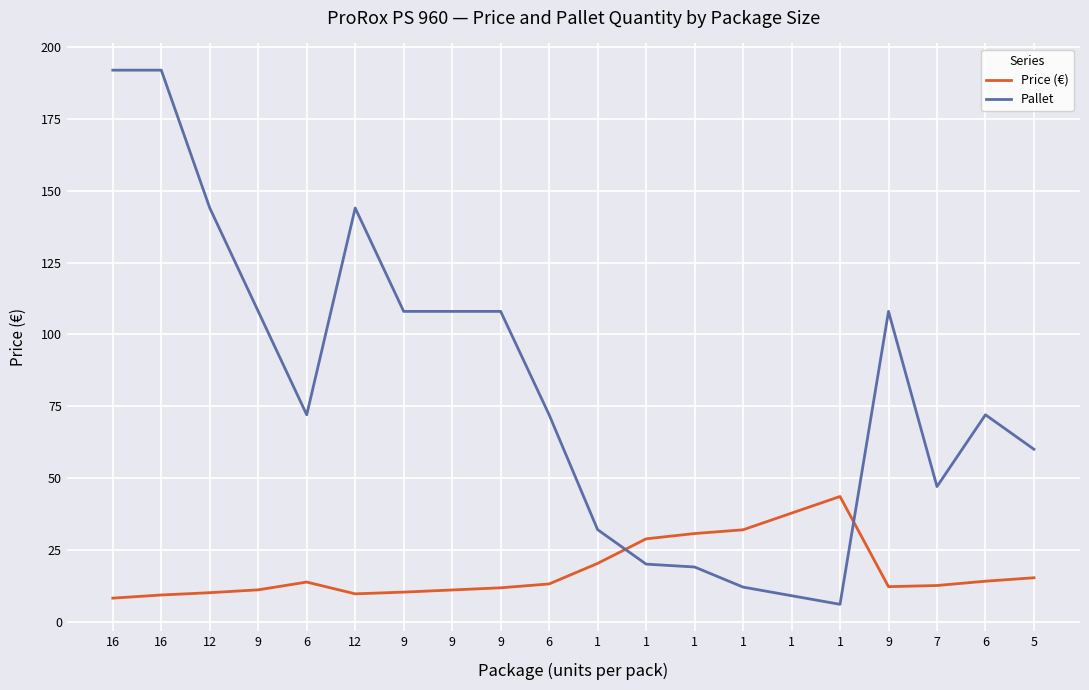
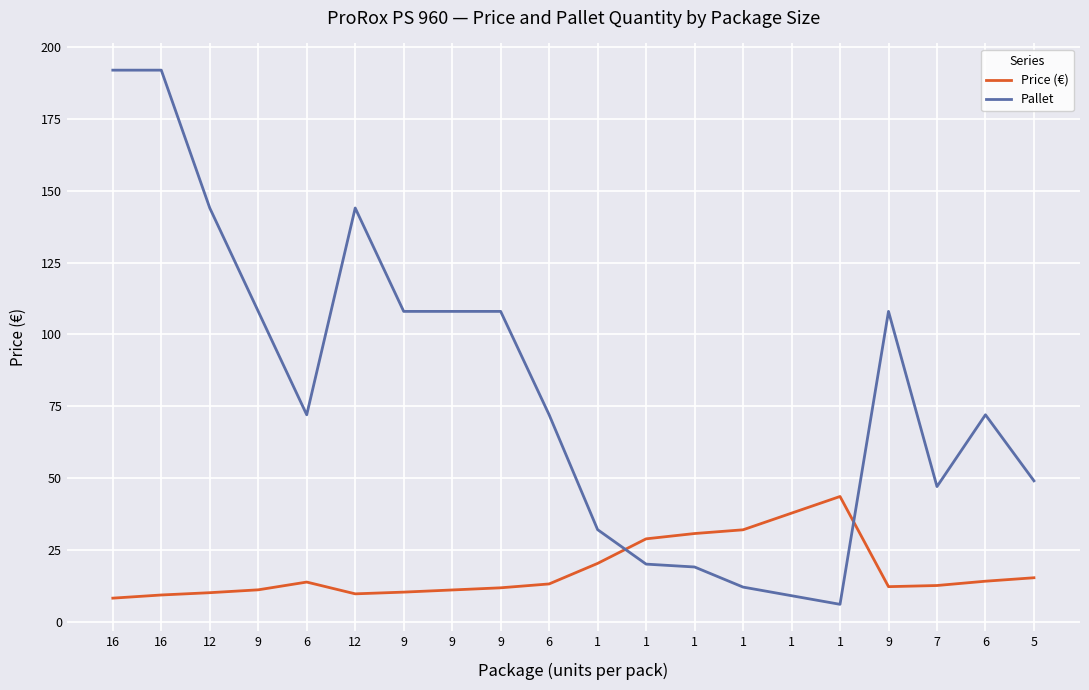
Pallet, 5: 60 -> 49
